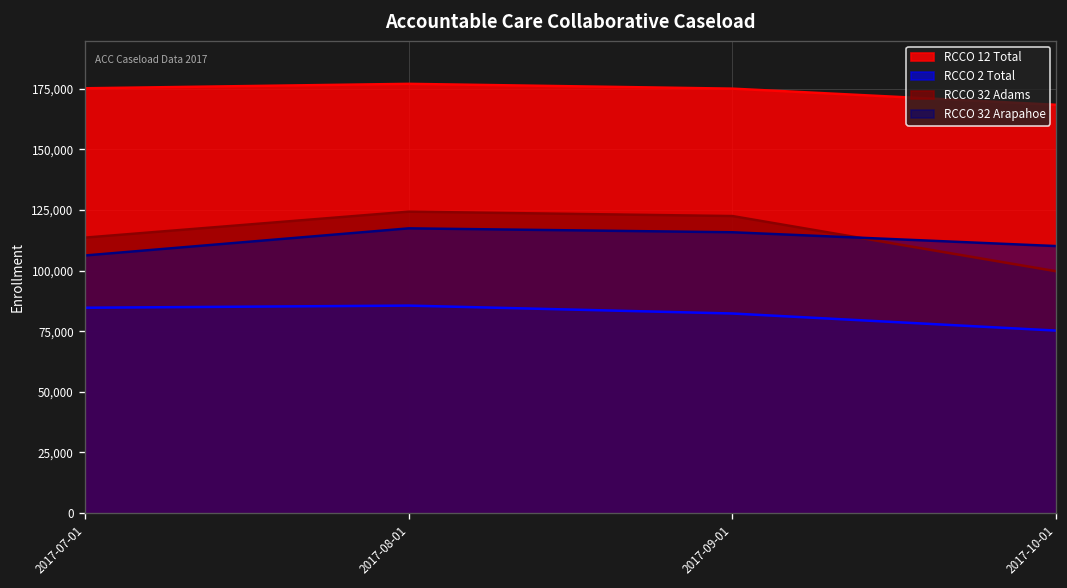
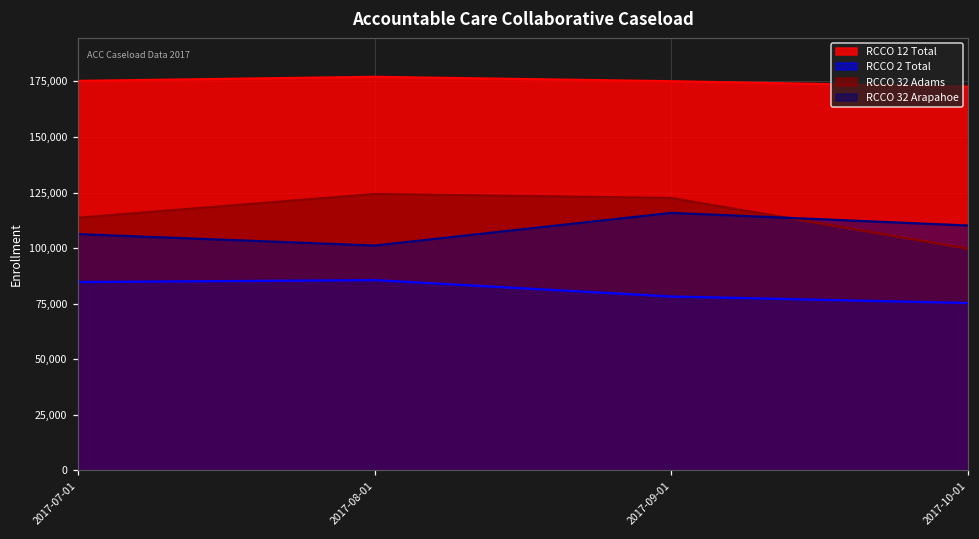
RCCO 32 Arapahoe, 2017-08-01: 117,000 -> 101,000
RCCO 2 Total, 2017-09-01: 82,000 -> 78,000
RCCO 12 Total, 2017-10-01: 168,000 -> 173,000
